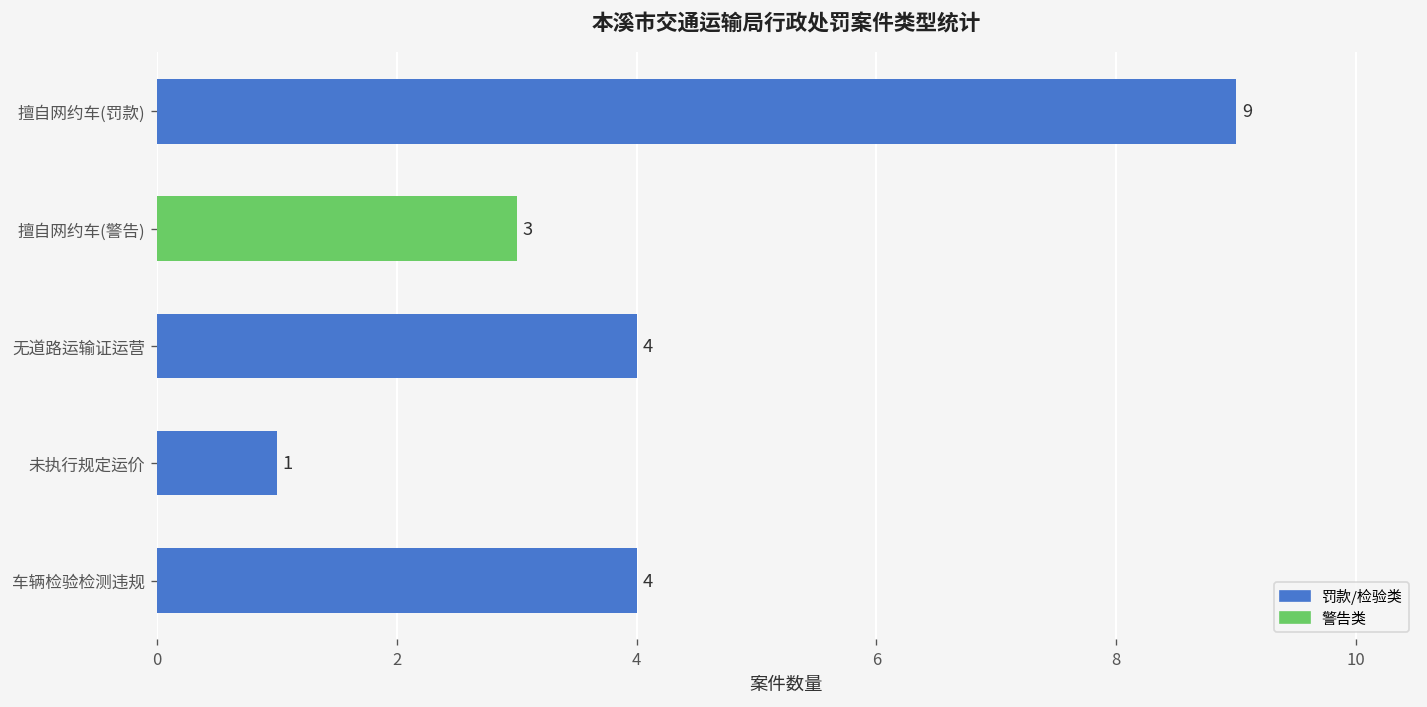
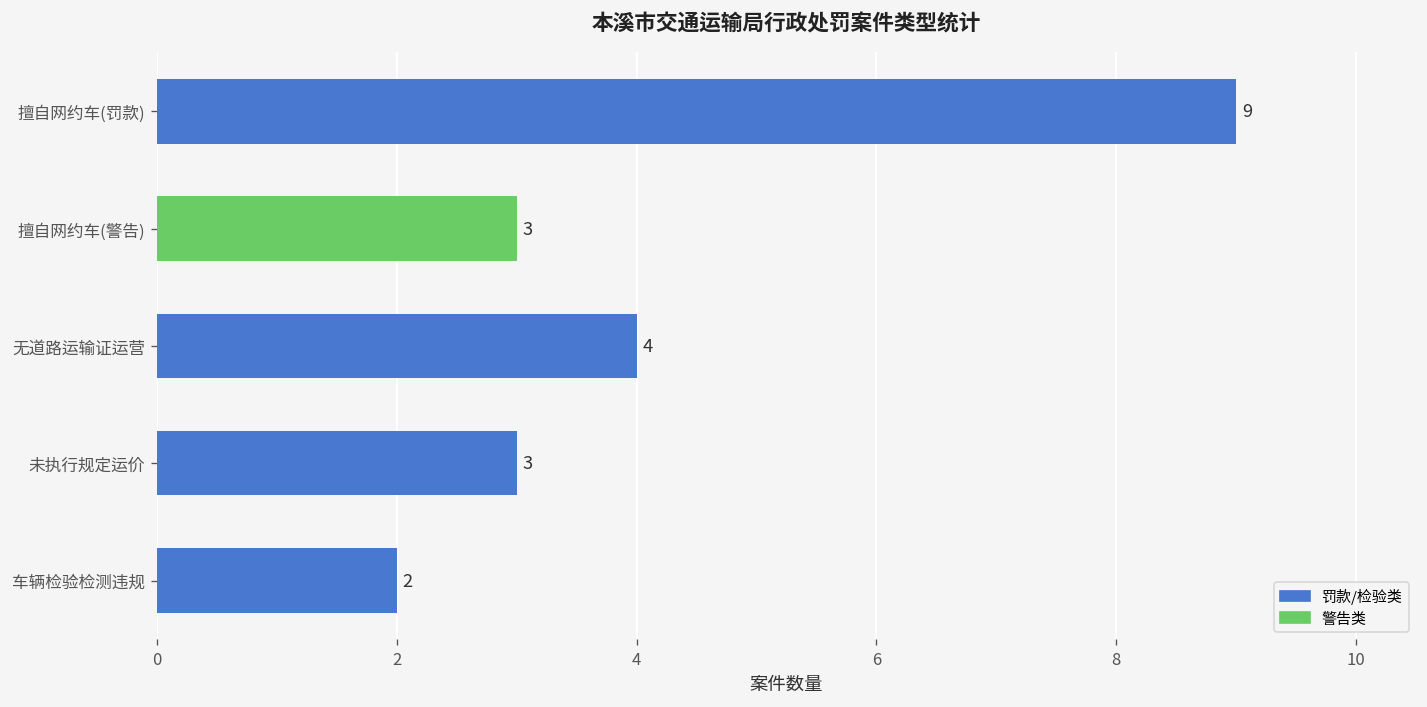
未执行规定运价: 1 -> 3
车辆检验检测违规: 4 -> 2
